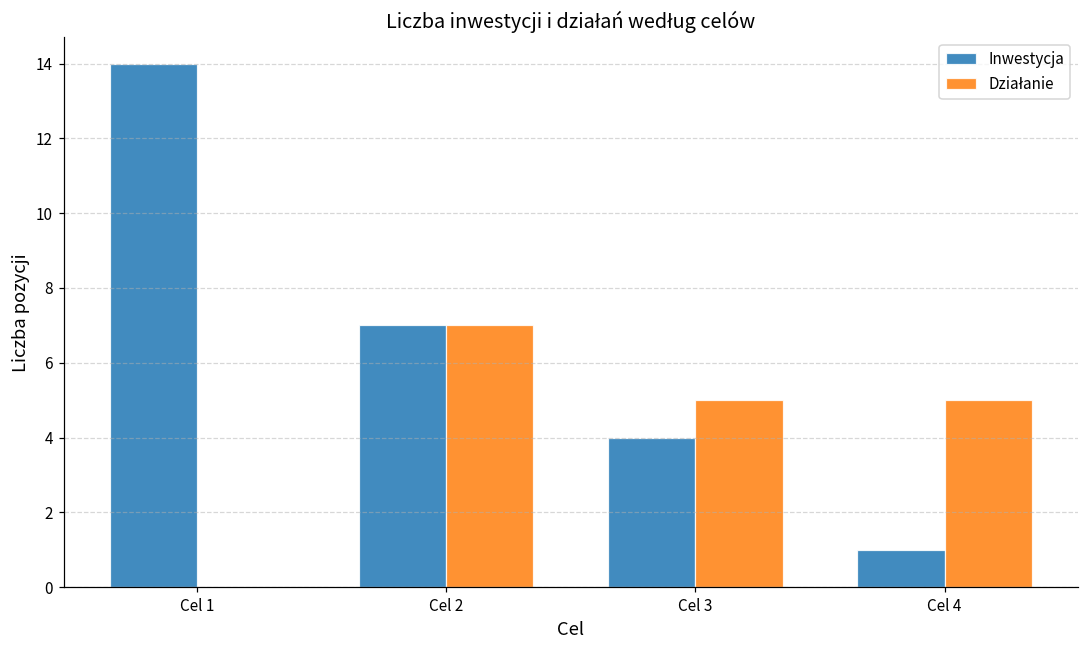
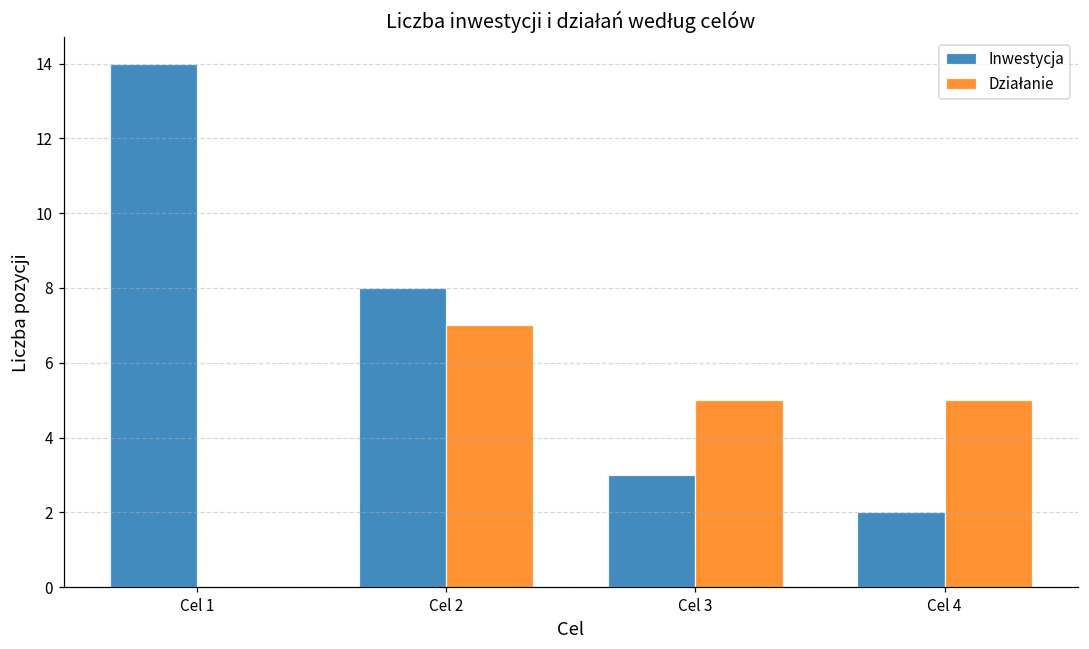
Inwestycja, Cel 2: 7 -> 8
Inwestycja, Cel 3: 4 -> 3
Inwestycja, Cel 4: 1 -> 2
